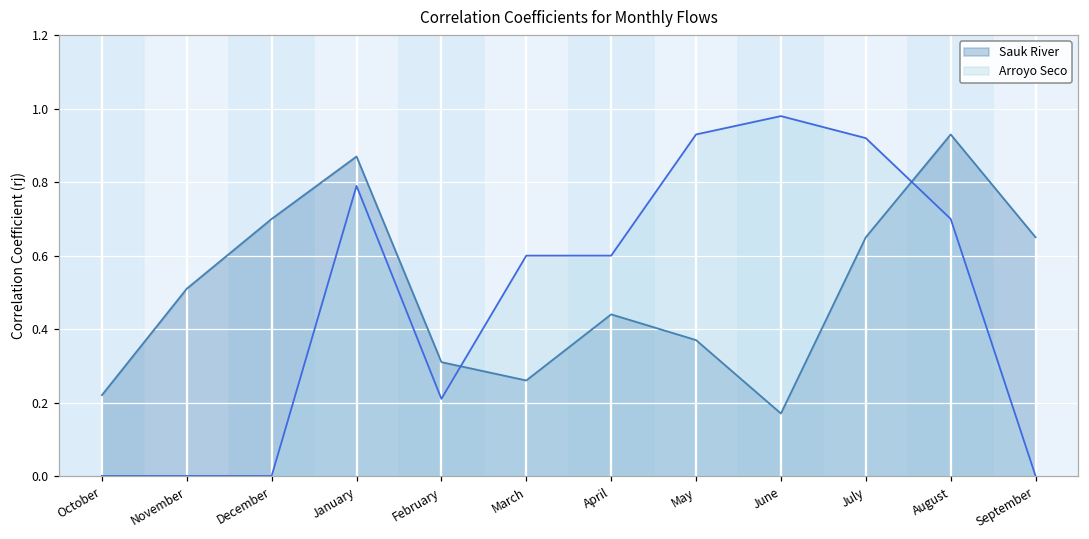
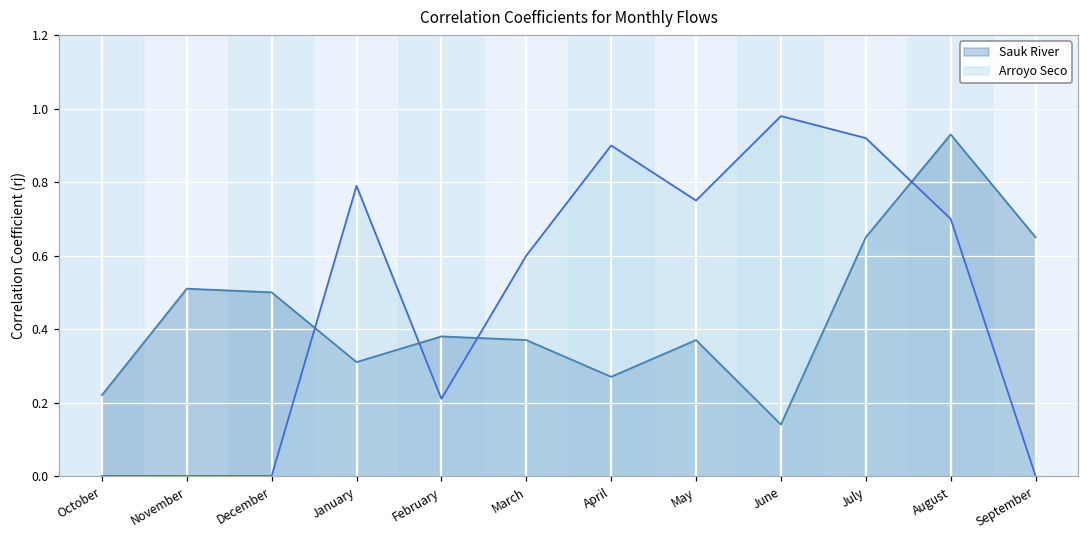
Sauk River, December: 0.7 -> 0.5
Sauk River, January: 0.87 -> 0.31
Sauk River, February: 0.31 -> 0.38
Sauk River, March: 0.26 -> 0.37
Sauk River, April: 0.44 -> 0.27
Arroyo Seco, April: 0.6 -> 0.9
Arroyo Seco, May: 0.93 -> 0.75
Sauk River, June: 0.17 -> 0.14
